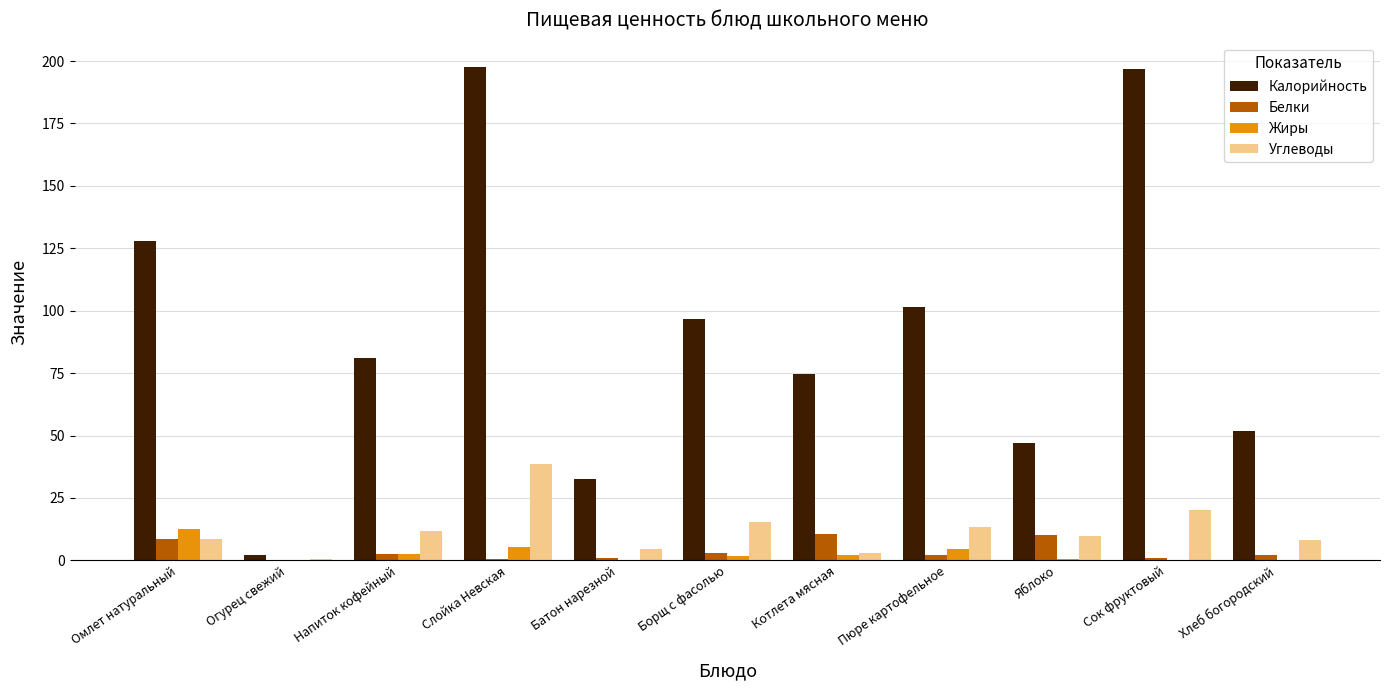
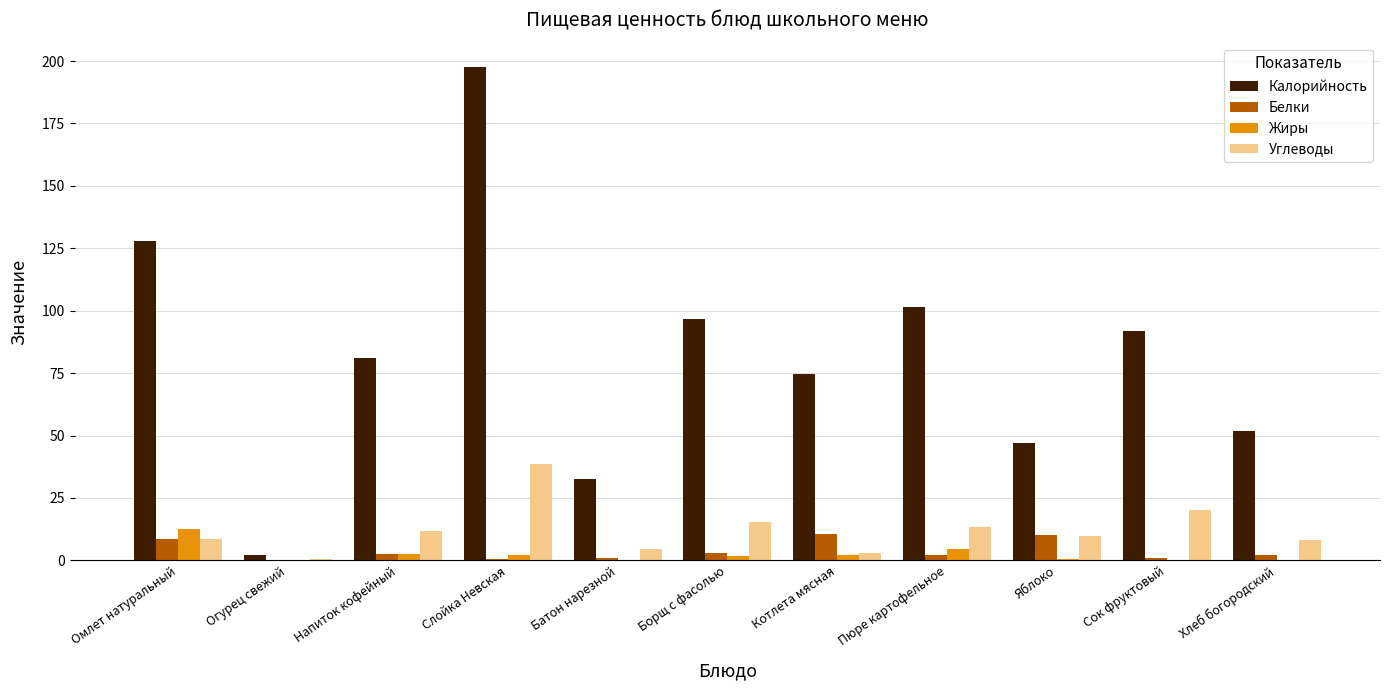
Жиры, Слойка Невская: 5 -> 2
Калорийность, Сок фруктовый: 197 -> 92
